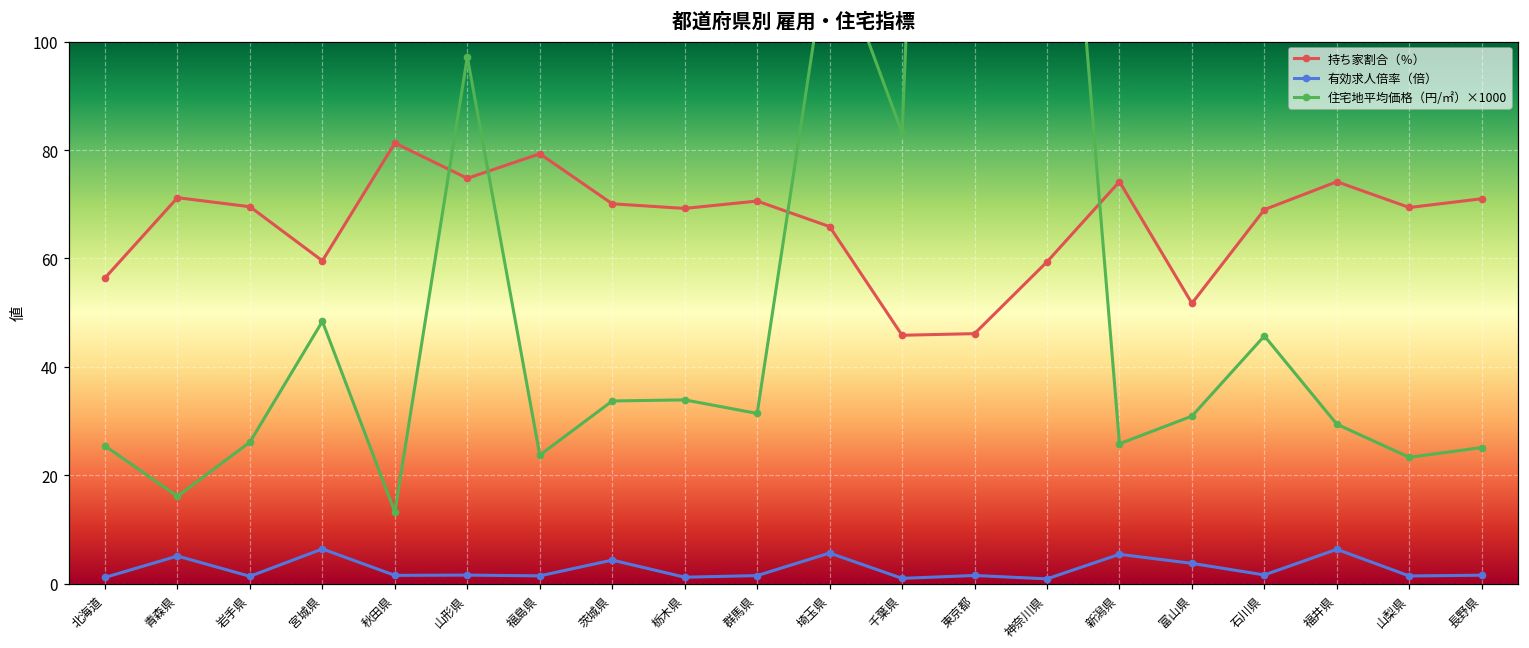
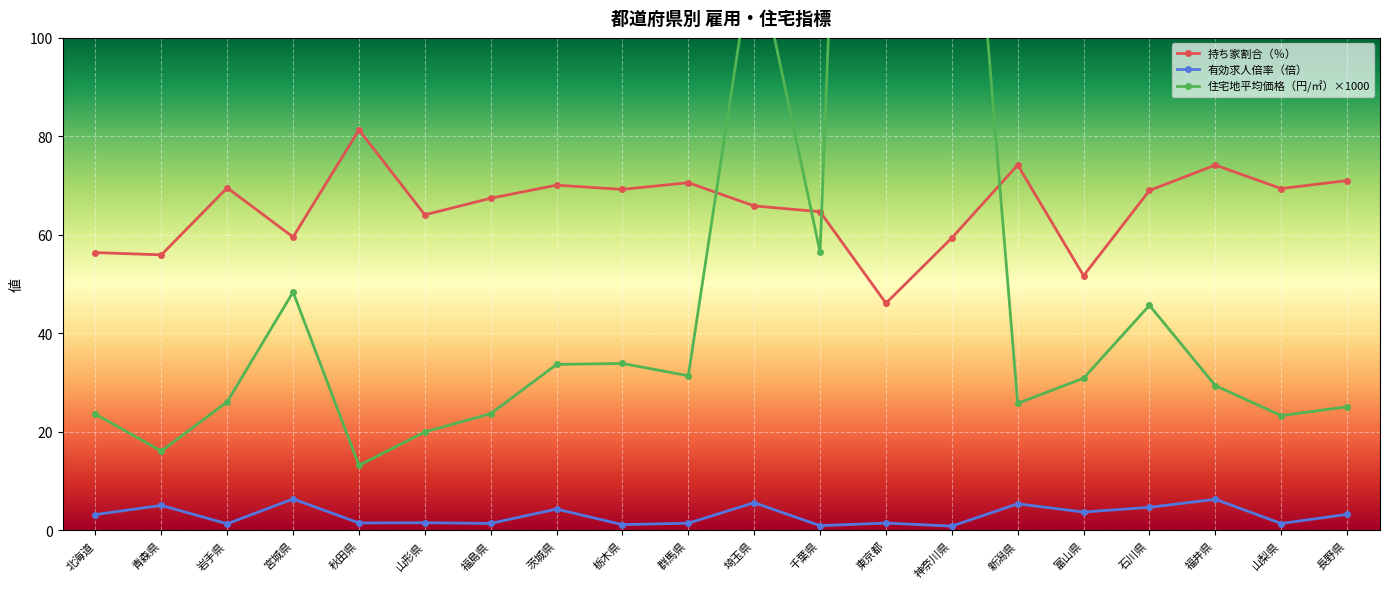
有効求人倍率（倍）, 北海道: 1 -> 3
住宅地平均価格（円/㎡）×1000, 北海道: 25 -> 24
持ち家割合（％）, 青森県: 71 -> 56
持ち家割合（％）, 山形県: 75 -> 64
住宅地平均価格（円/㎡）×1000, 山形県: 97 -> 20
持ち家割合（％）, 福島県: 79 -> 67
持ち家割合（％）, 千葉県: 46 -> 65
住宅地平均価格（円/㎡）×1000, 千葉県: 83 -> 57
有効求人倍率（倍）, 石川県: 2 -> 5
有効求人倍率（倍）, 長野県: 2 -> 3
